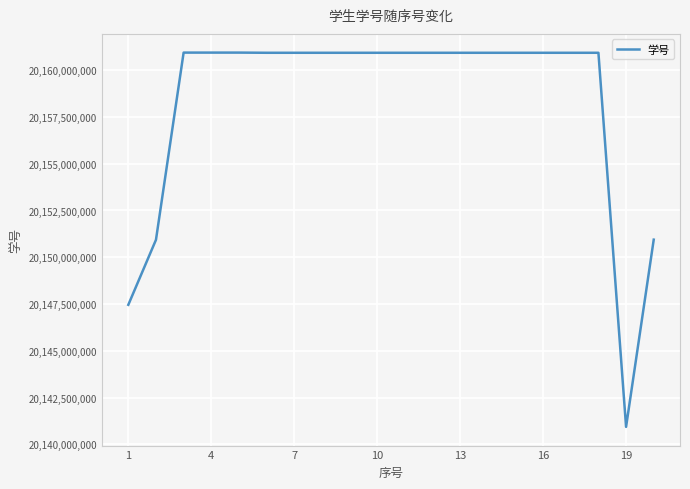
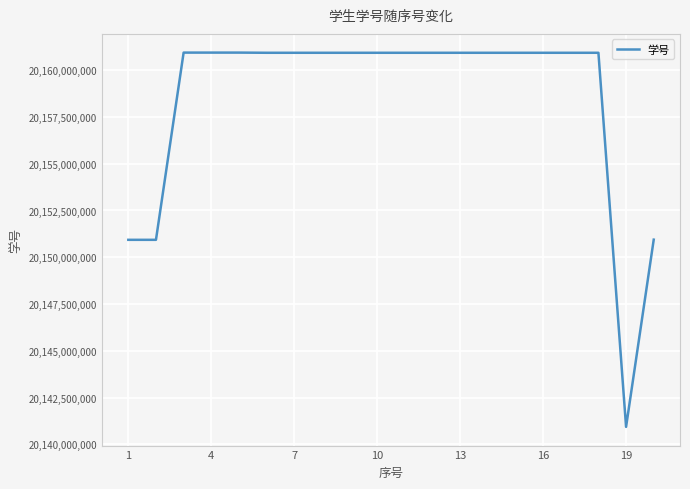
1: 20,147,500,000 -> 20,150,900,000
